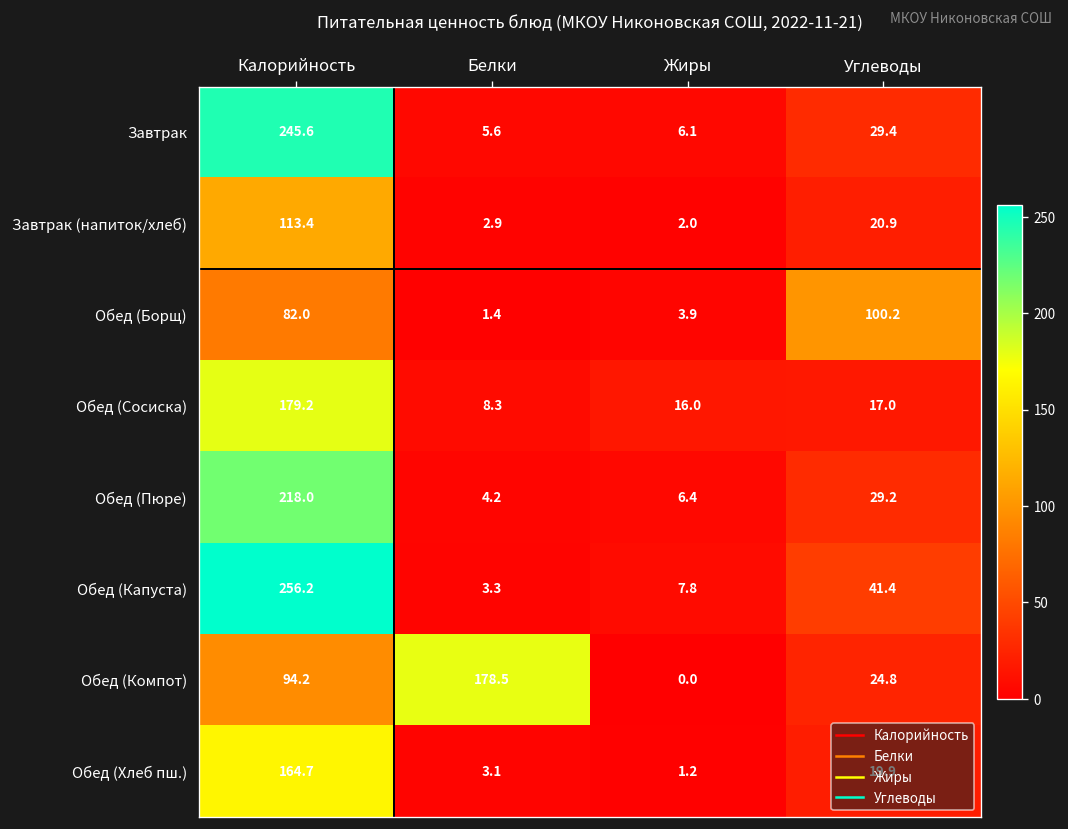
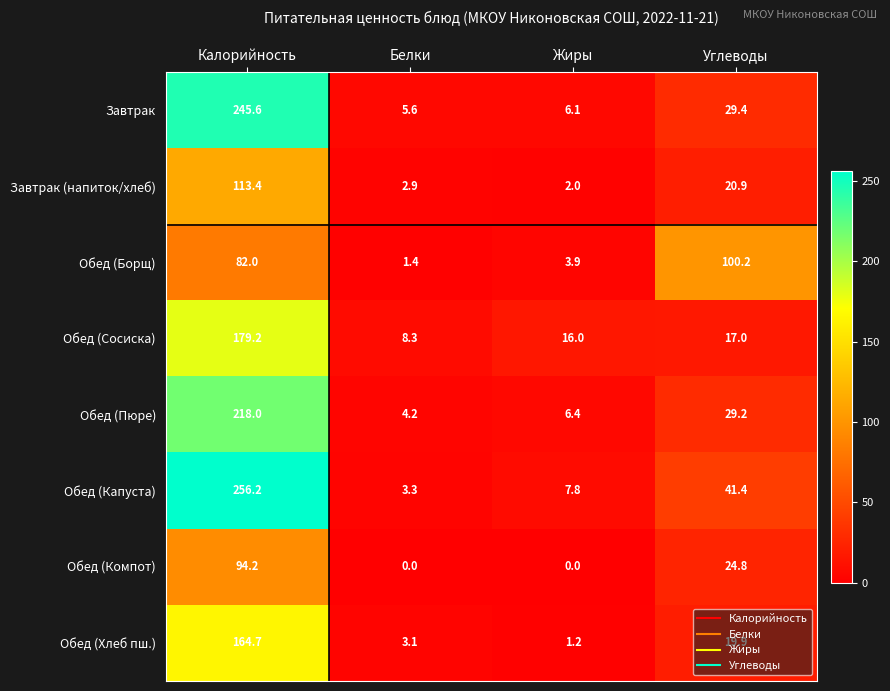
Обед (Компот), Белки: 178.5 -> 0.0
